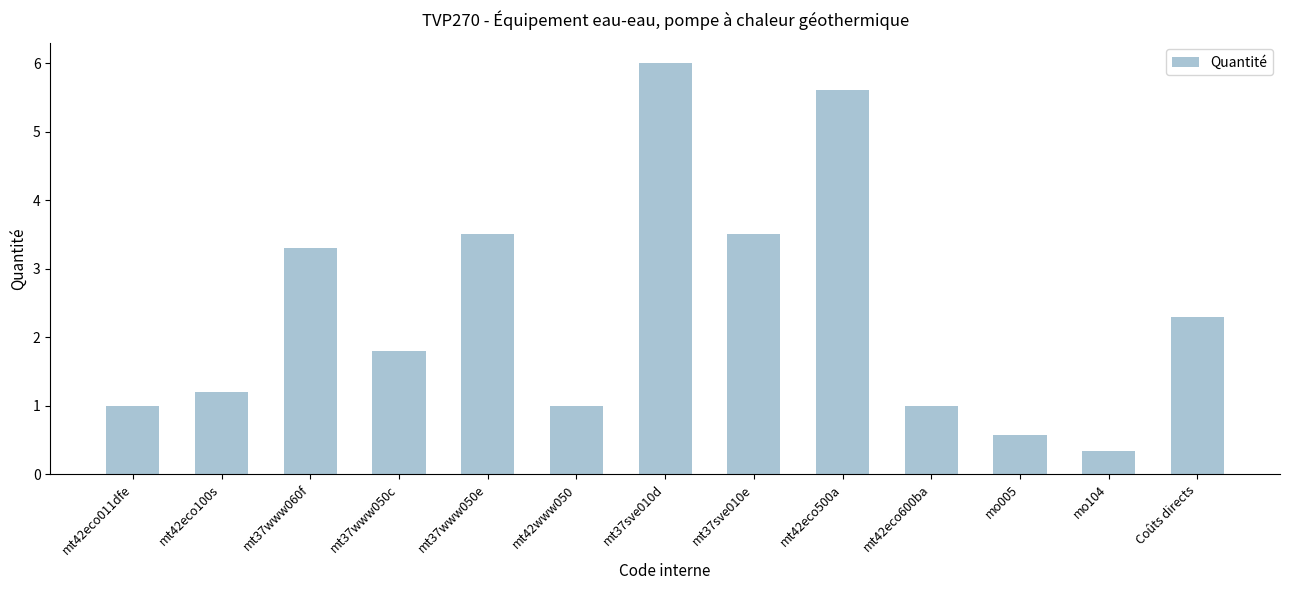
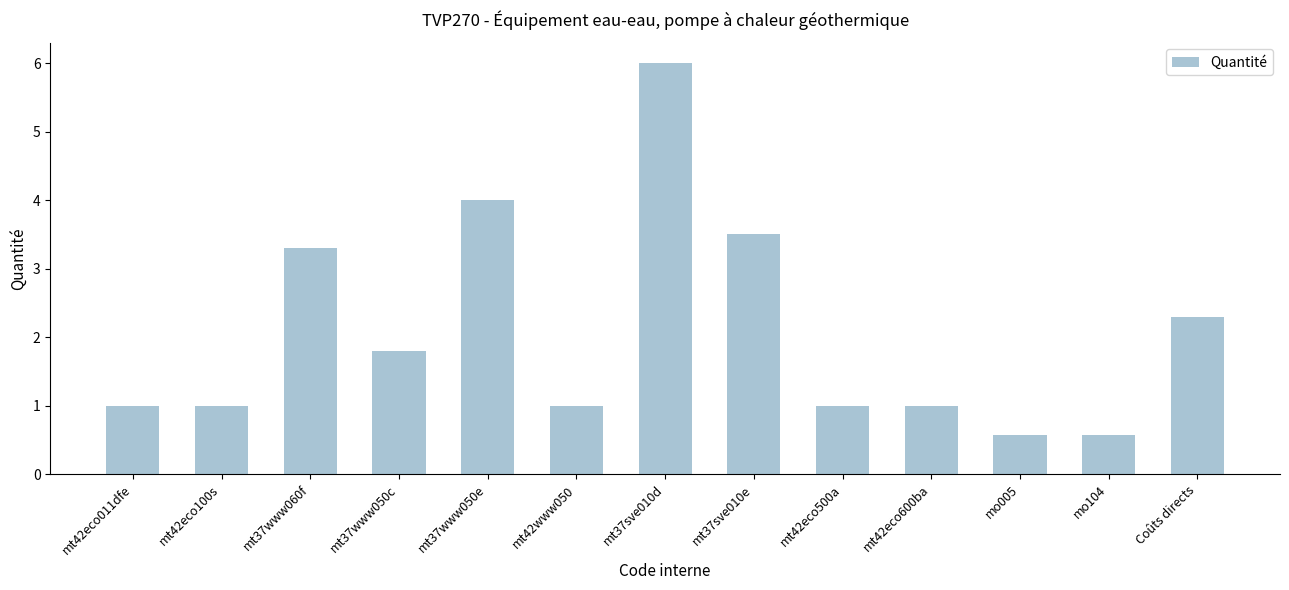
mt42eco100s: 1.2 -> 1.0
mt37www050e: 3.5 -> 4.0
mt42eco500a: 5.6 -> 1.0
mo104: 0.3 -> 0.6
